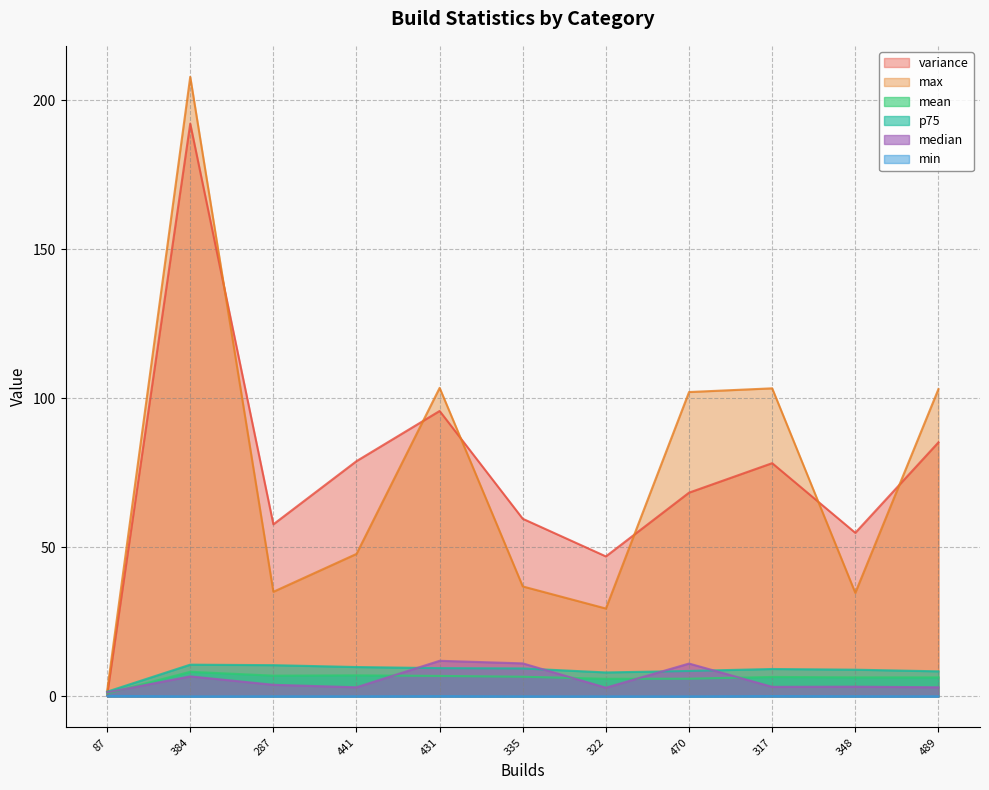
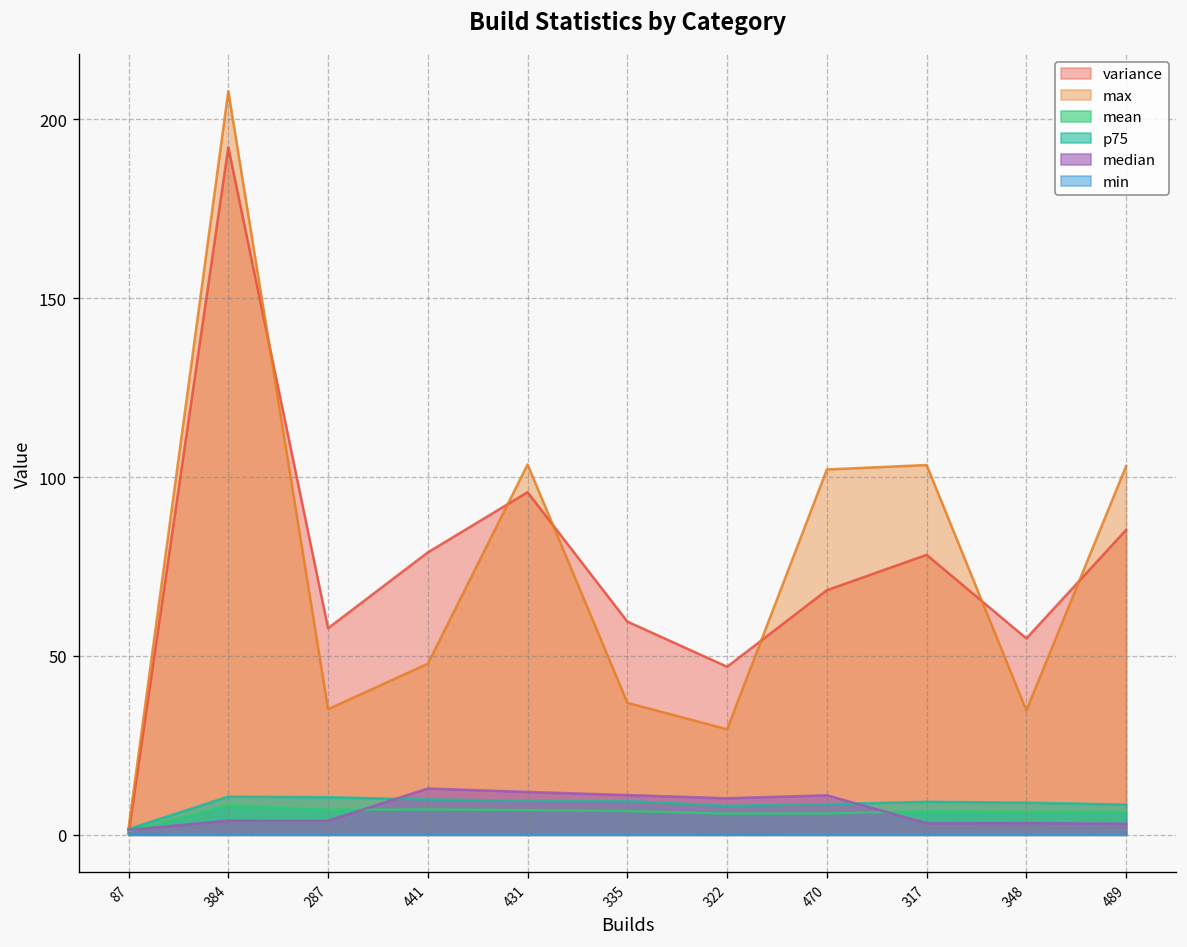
median, 384: 7 -> 4
median, 441: 3 -> 13
median, 322: 3 -> 10
